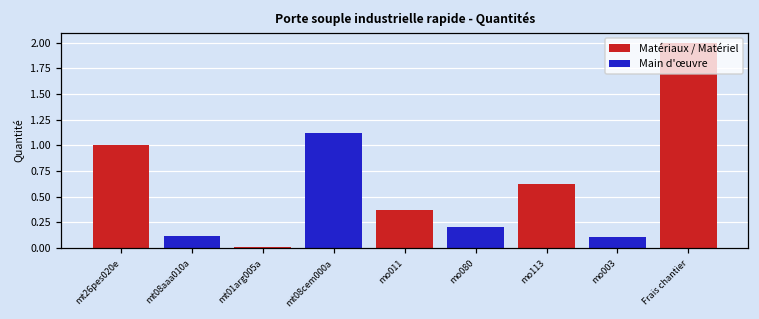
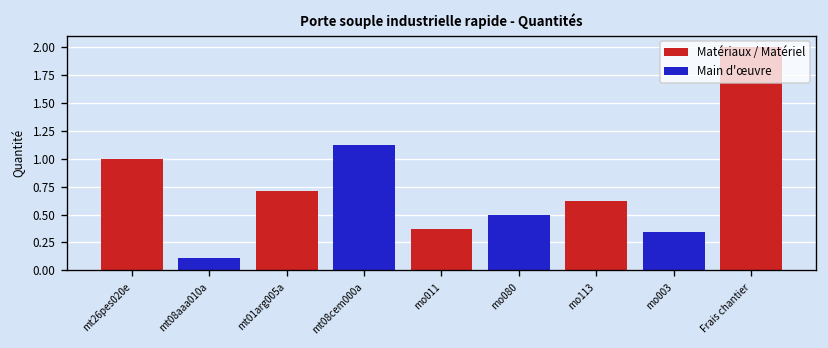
Matériaux / Matériel, mt01arg005a: 0.0 -> 0.7
Main d'œuvre, mo080: 0.2 -> 0.5
Main d'œuvre, mo003: 0.1 -> 0.3
